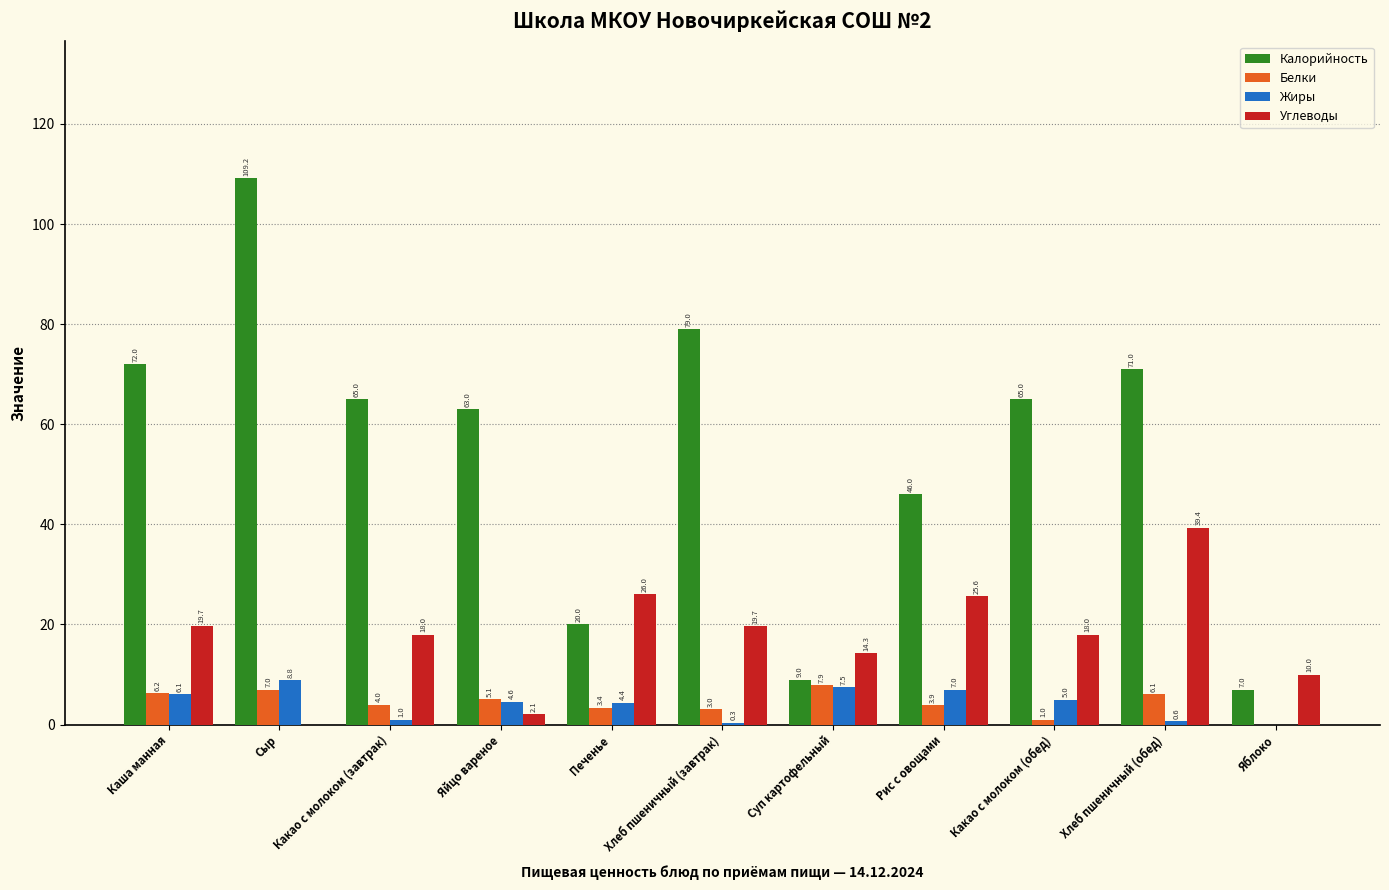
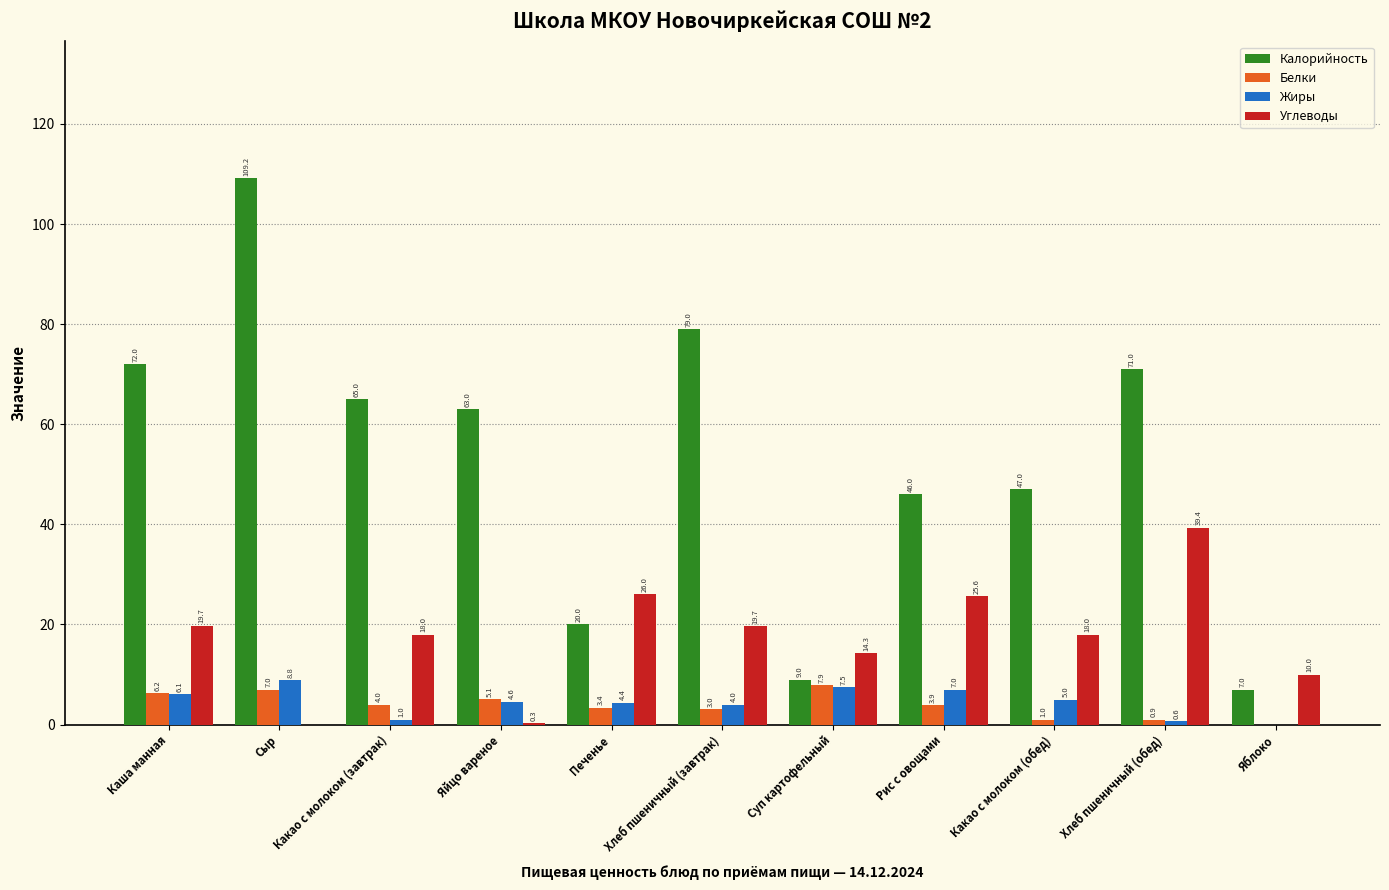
Углеводы, Яйцо вареное: 2.1 -> 0.3
Жиры, Хлеб пшеничный (завтрак): 0.3 -> 4.0
Калорийность, Какао с молоком (обед): 65.0 -> 47.0
Белки, Хлеб пшеничный (обед): 6.1 -> 0.9
